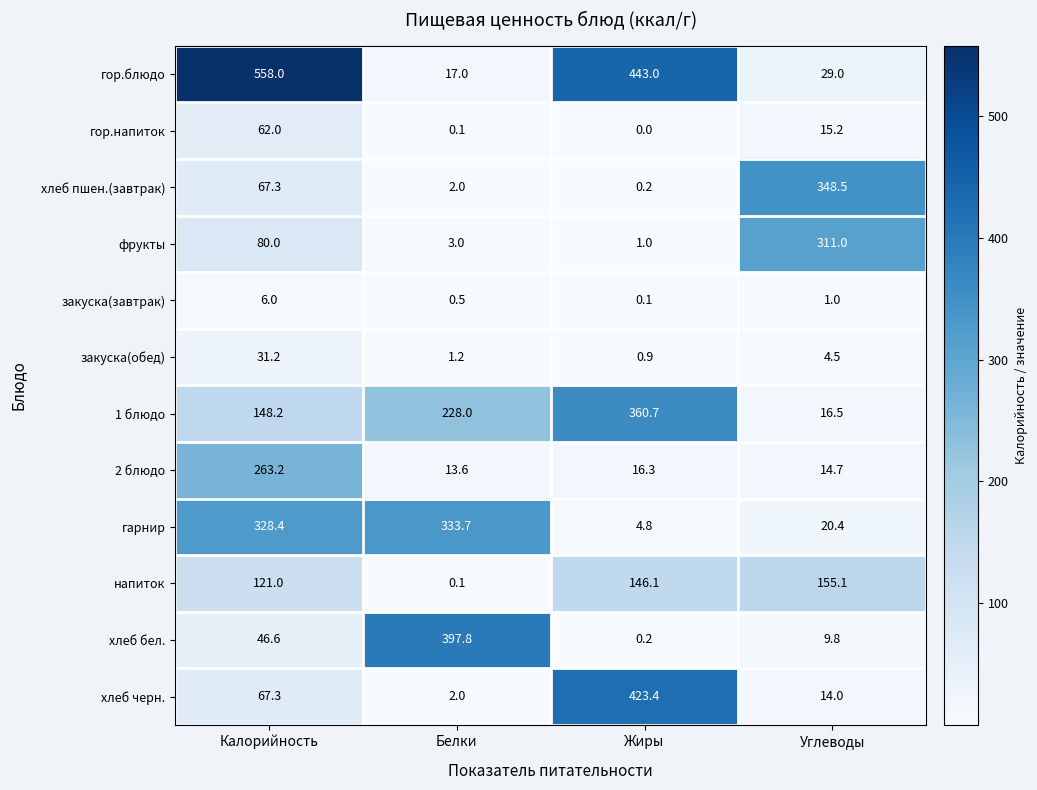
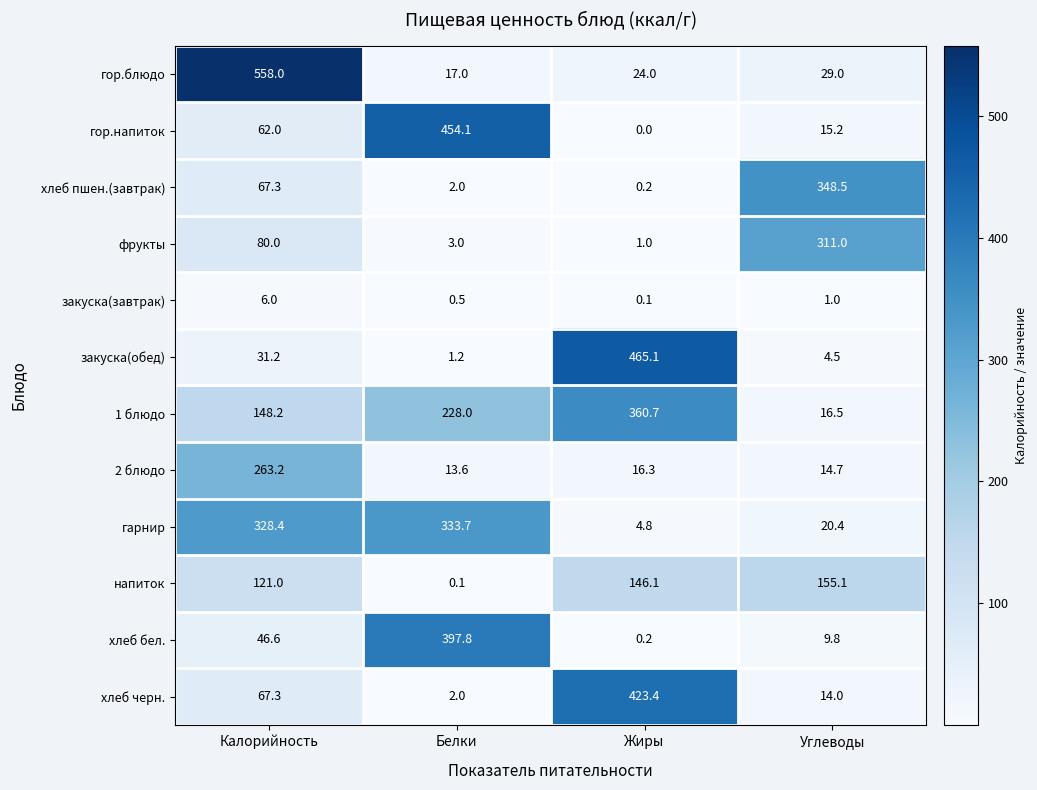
гор.блюдо, Жиры: 443.0 -> 24.0
гор.напиток, Белки: 0.1 -> 454.1
закуска(обед), Жиры: 0.9 -> 465.1
